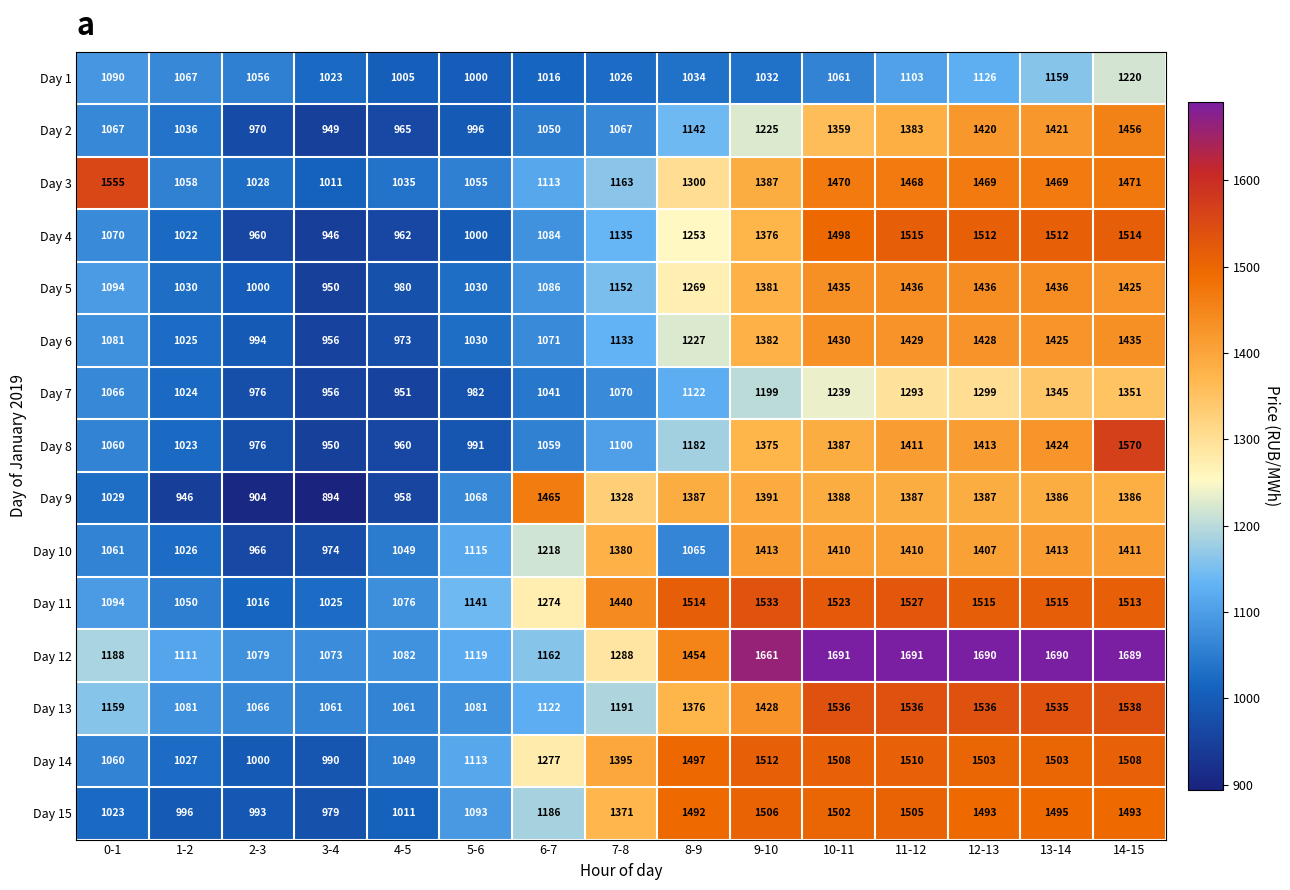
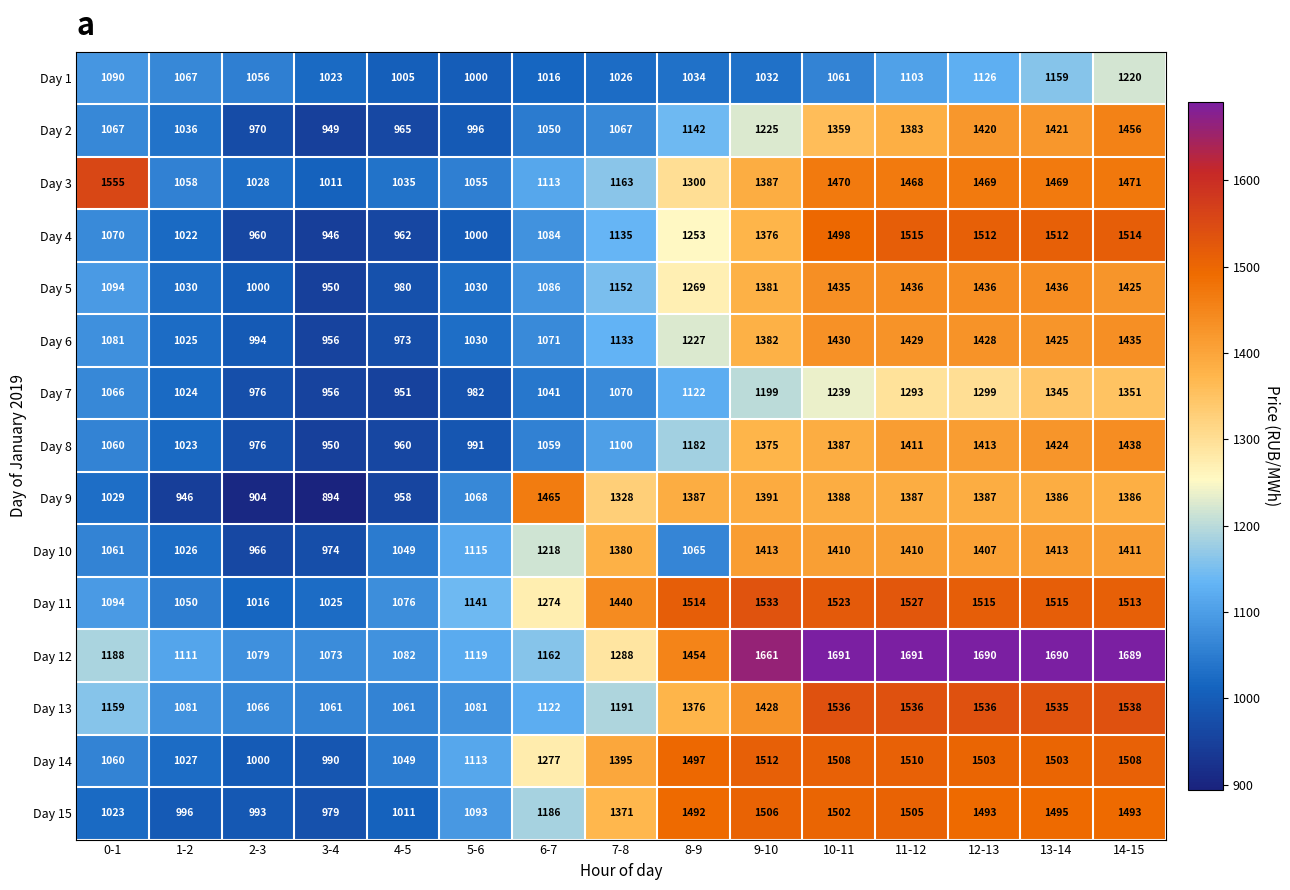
Day 8, 14-15: 1570 -> 1438
